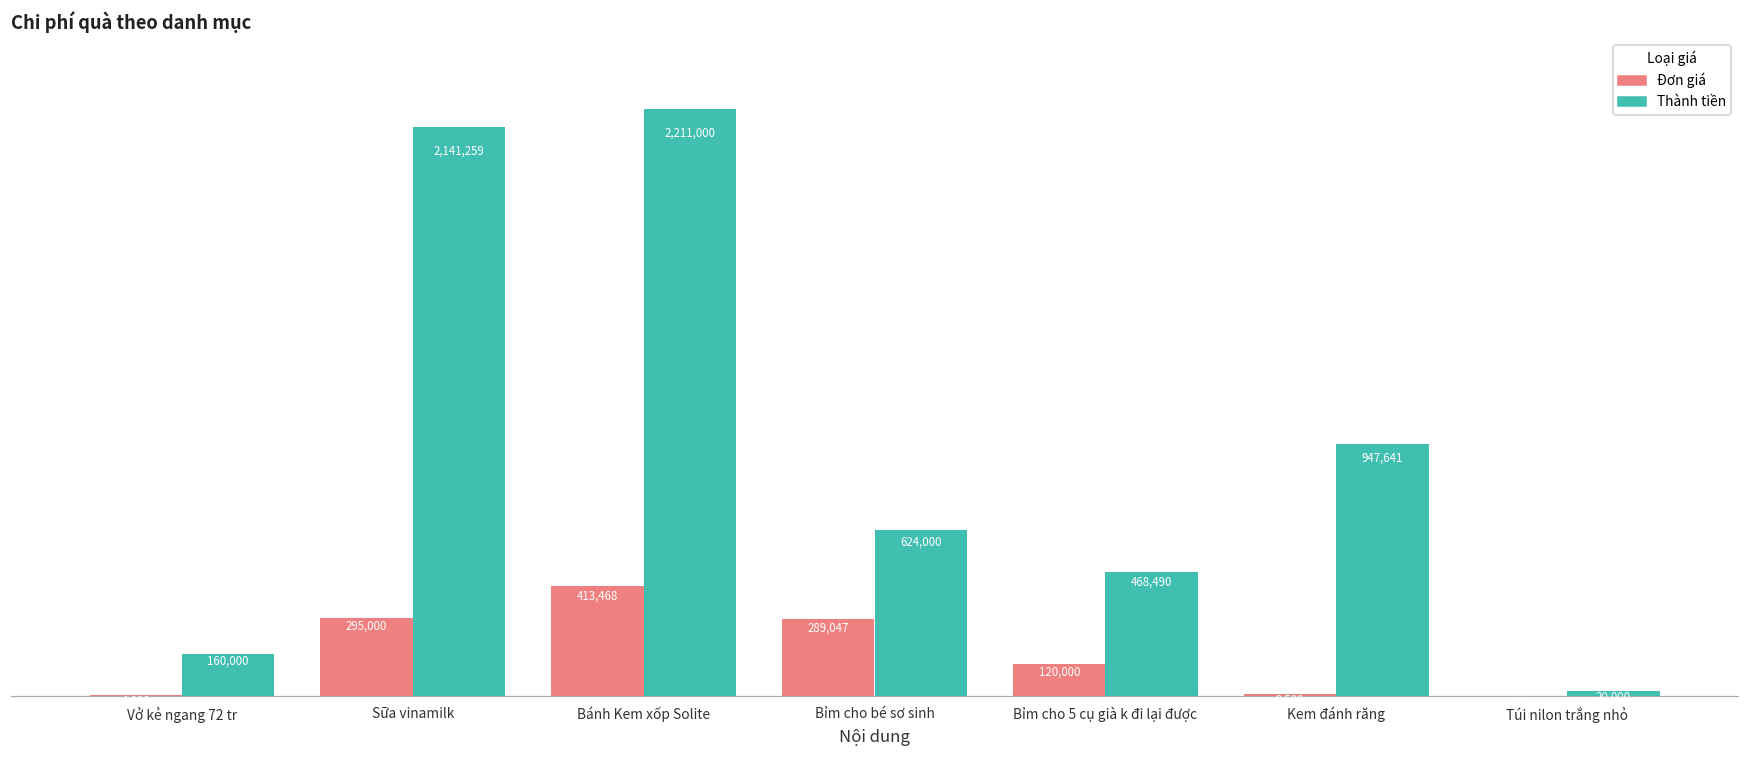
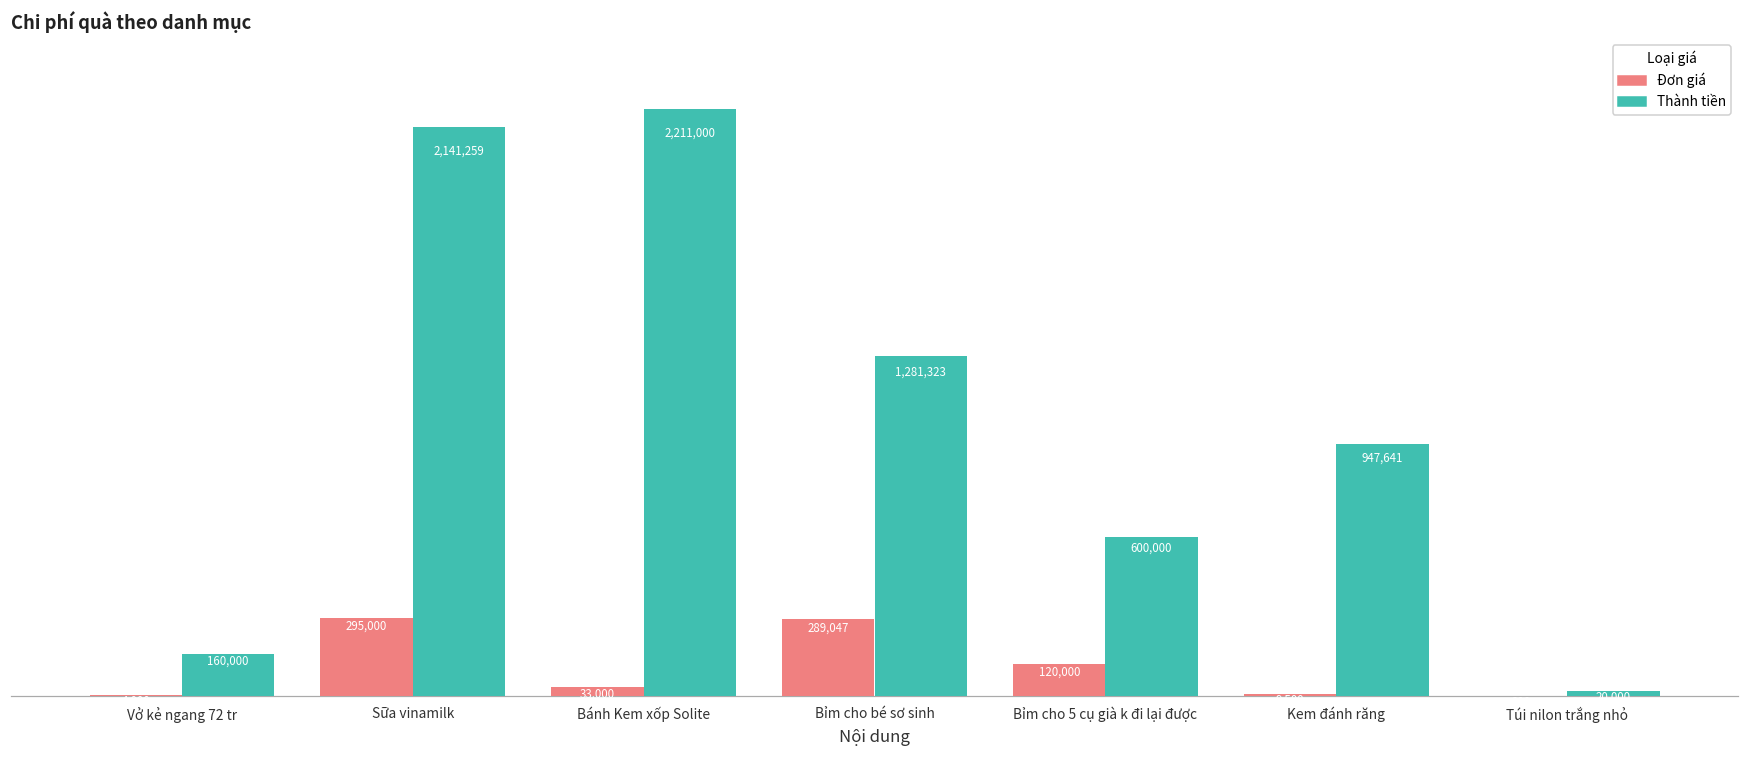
Đơn giá, Bánh Kem xốp Solite: 413,468 -> 33,000
Thành tiền, Bỉm cho bé sơ sinh: 624,000 -> 1,281,323
Thành tiền, Bỉm cho 5 cụ già k đi lại được: 468,490 -> 600,000
